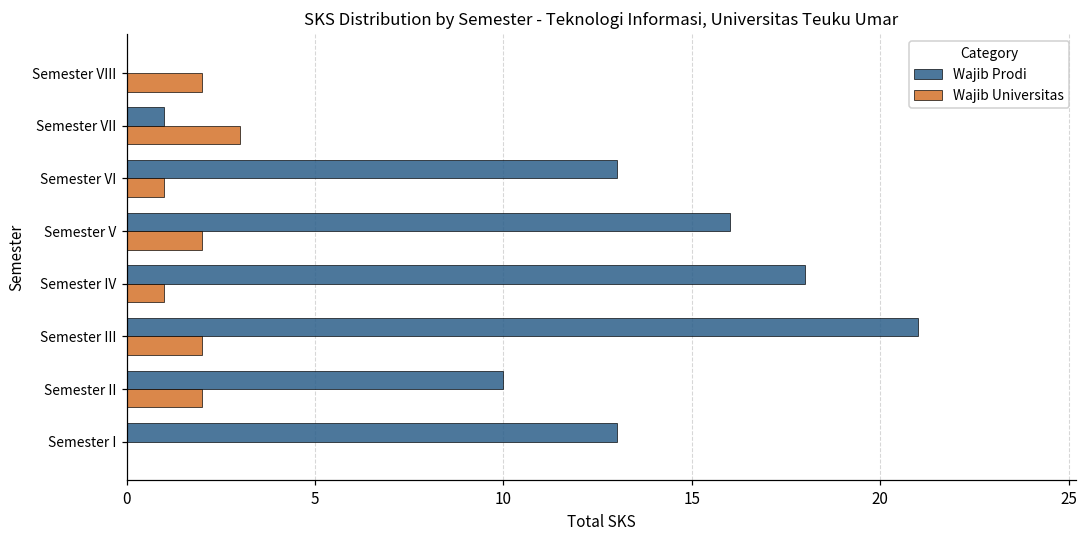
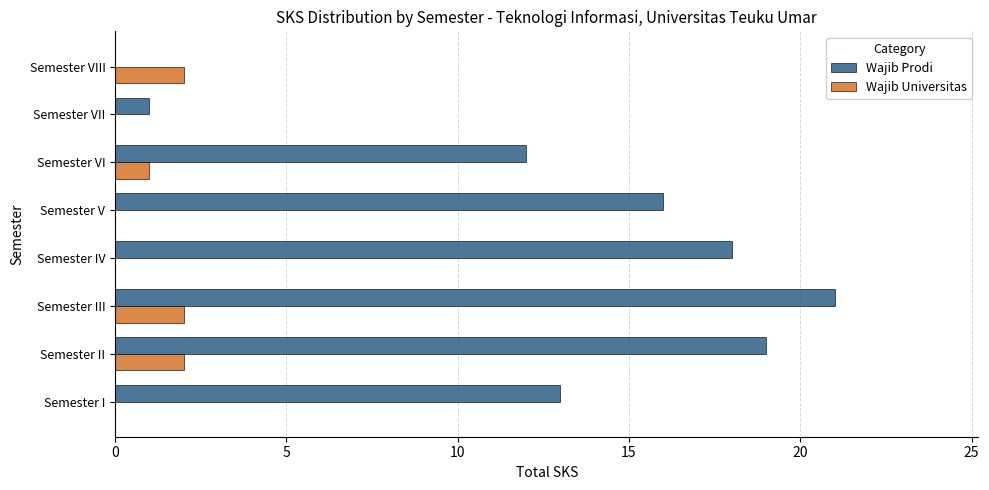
Wajib Universitas, Semester VII: 3 -> 0
Wajib Prodi, Semester VI: 13 -> 12
Wajib Universitas, Semester V: 2 -> 0
Wajib Universitas, Semester IV: 1 -> 0
Wajib Prodi, Semester II: 10 -> 19
